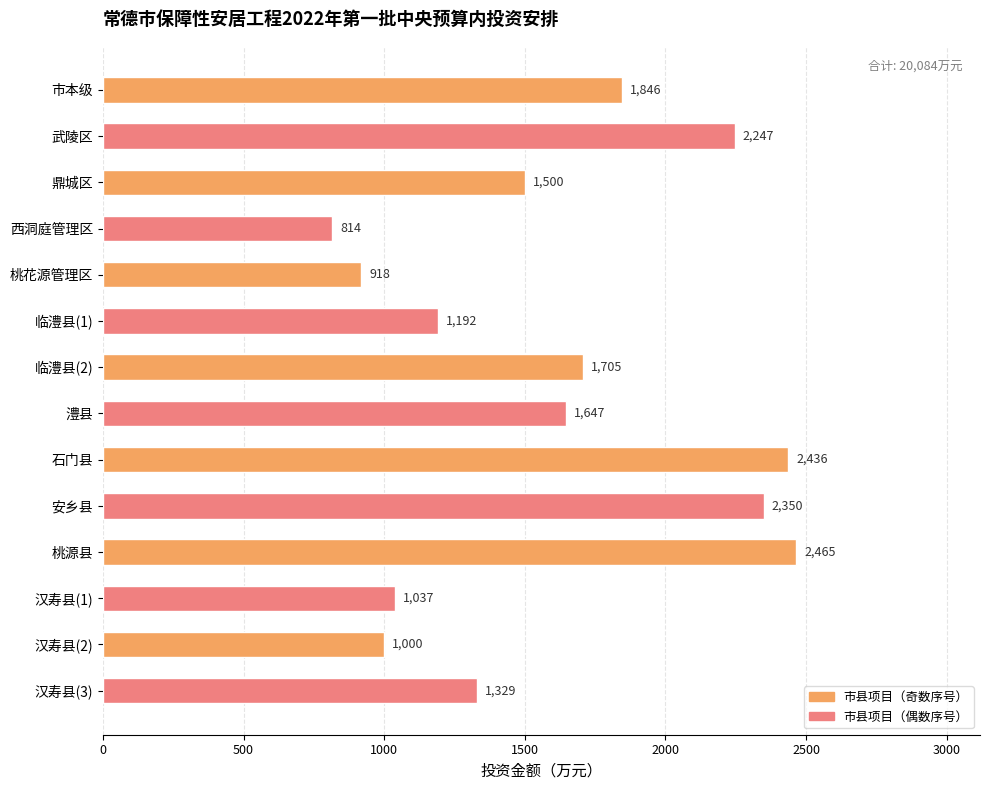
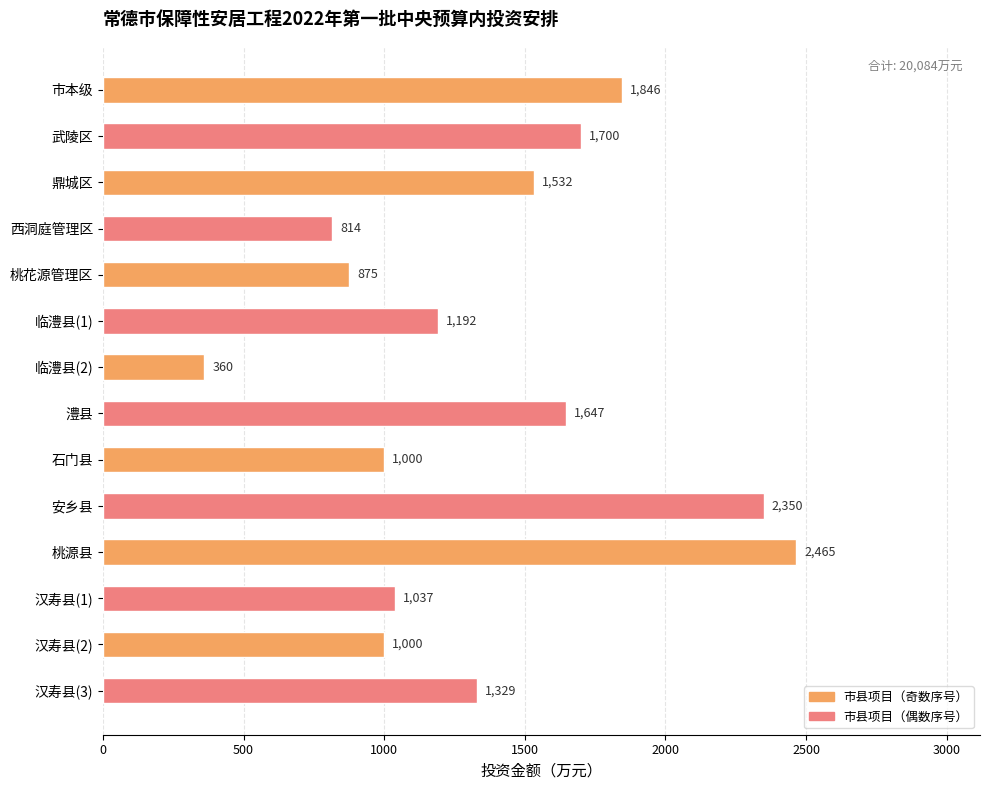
武陵区: 2,247 -> 1,700
鼎城区: 1,500 -> 1,532
桃花源管理区: 918 -> 875
临澧县(2): 1,705 -> 360
石门县: 2,436 -> 1,000
